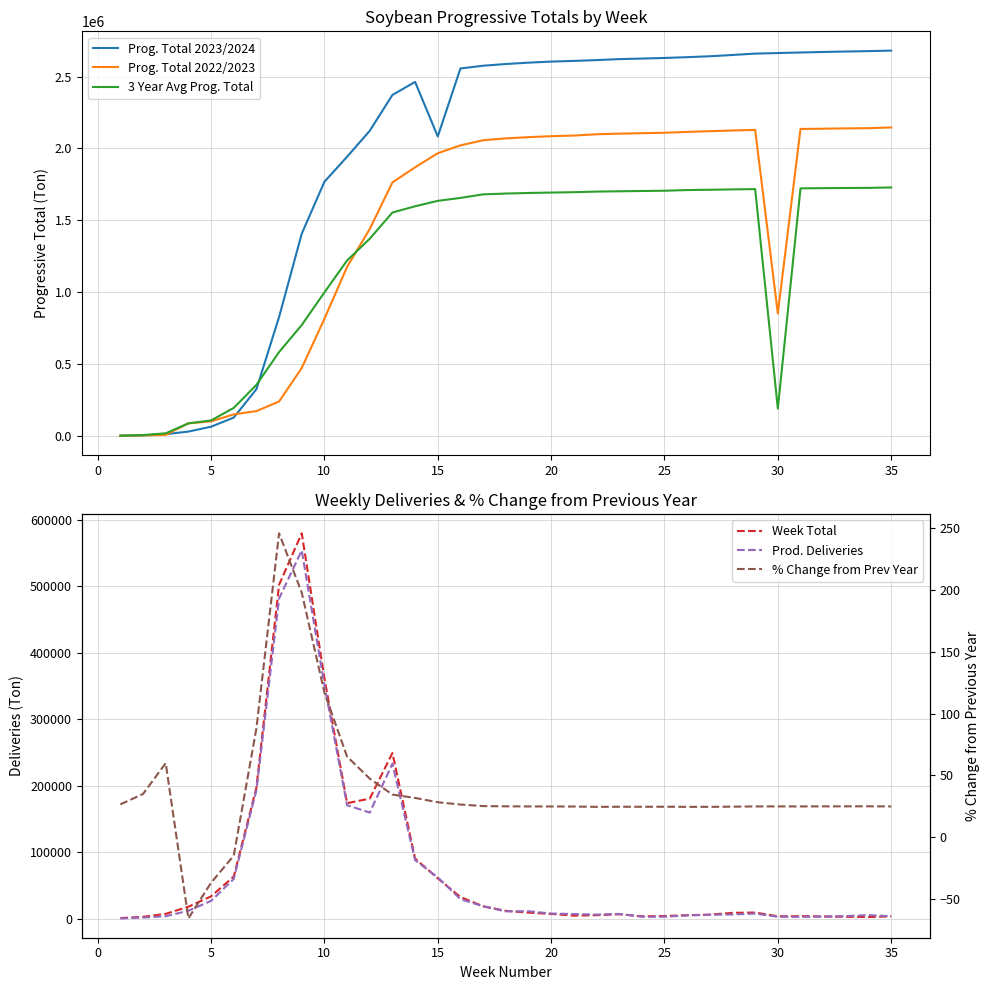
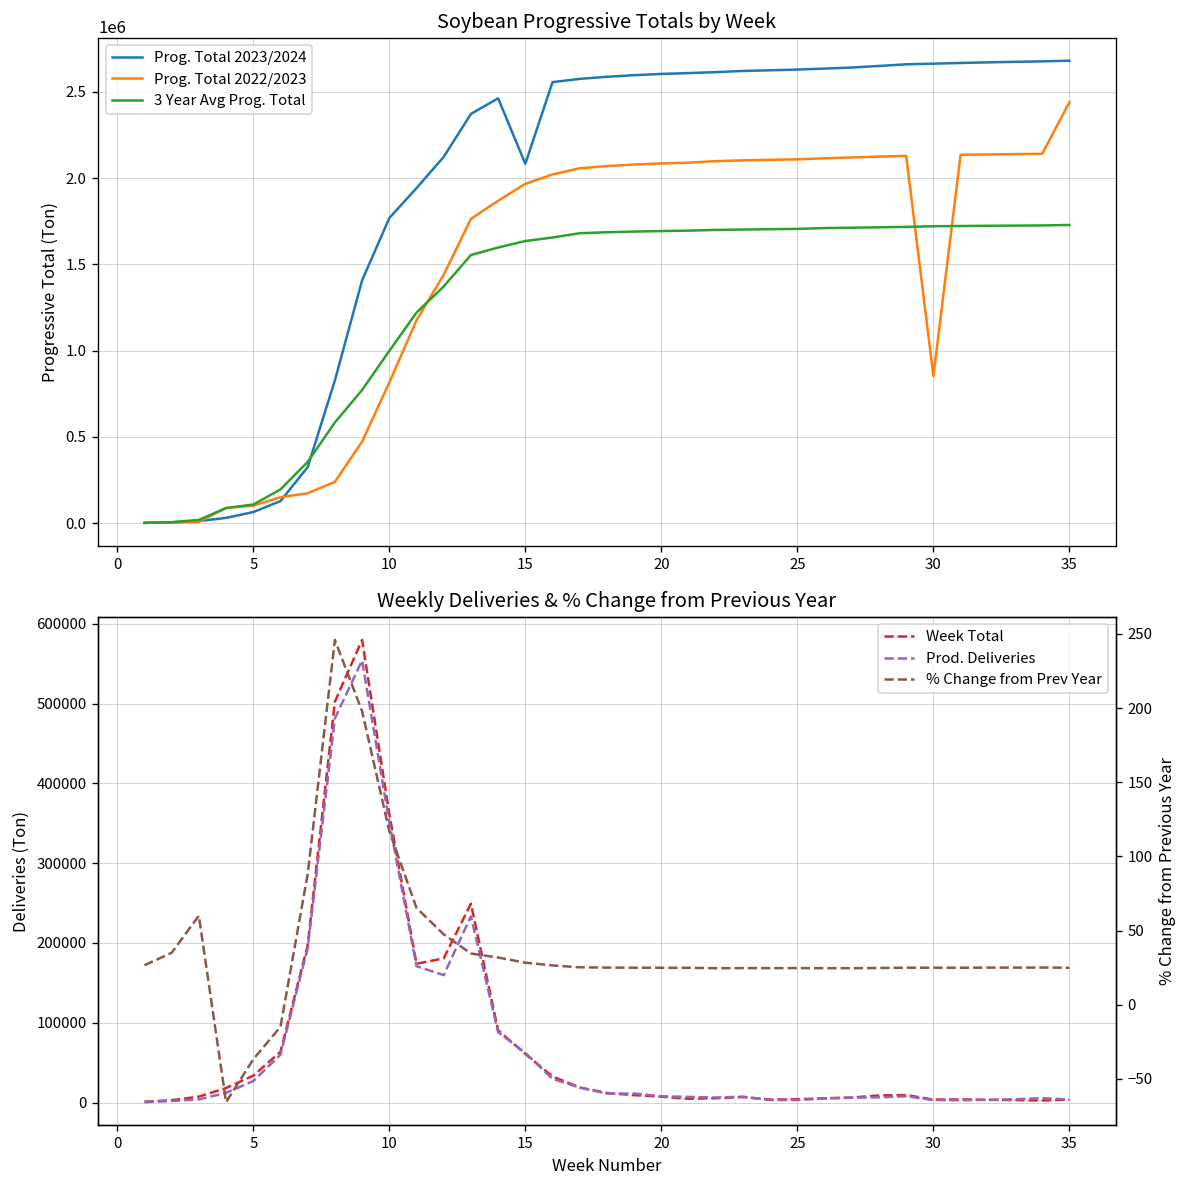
Soybean Progressive Totals by Week, 3 Year Avg Prog. Total, 30: 190000 -> 1720000
Soybean Progressive Totals by Week, Prog. Total 2022/2023, 35: 2150000 -> 2440000
